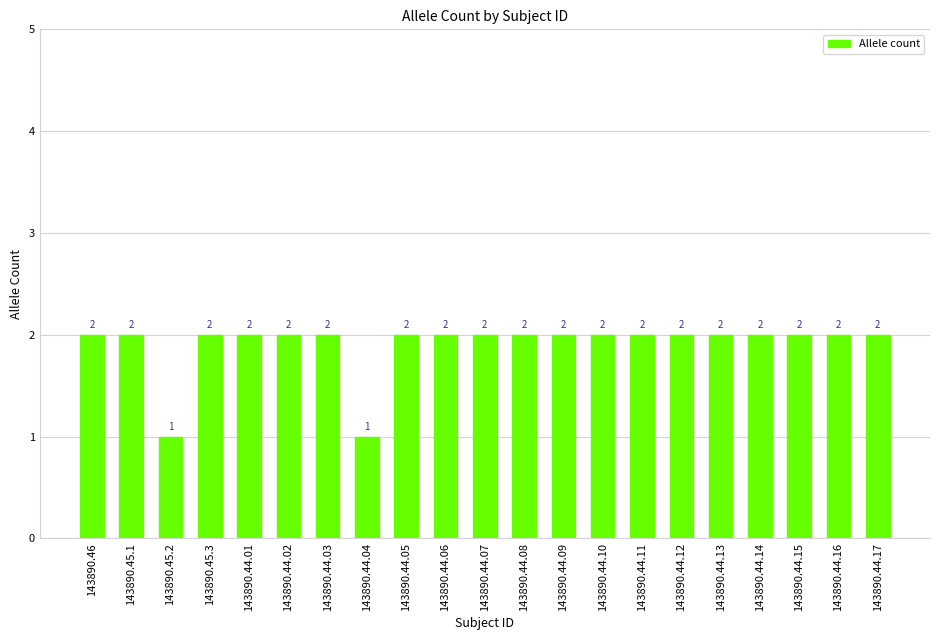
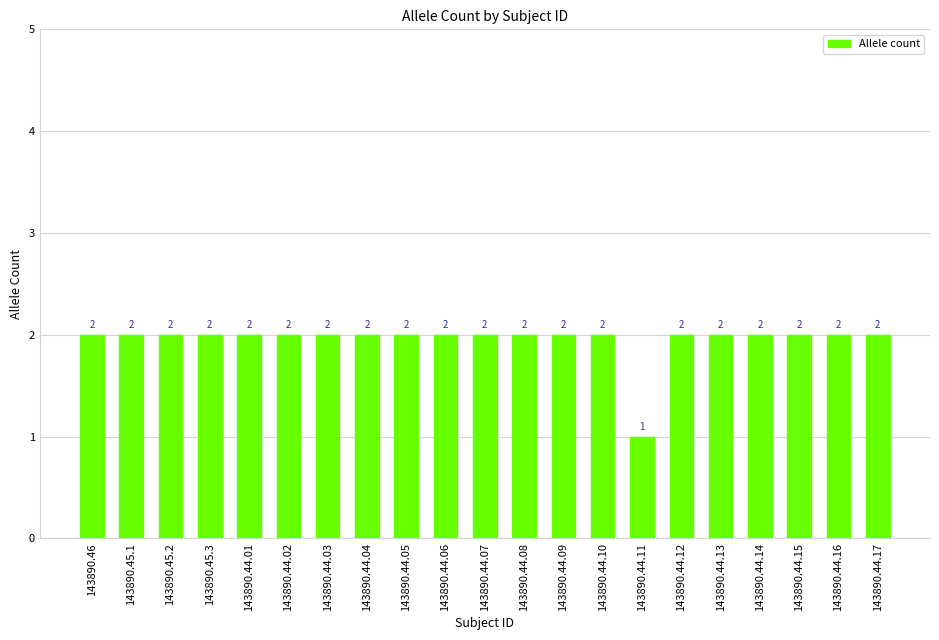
143890.45.2: 1 -> 2
143890.44.04: 1 -> 2
143890.44.11: 2 -> 1
